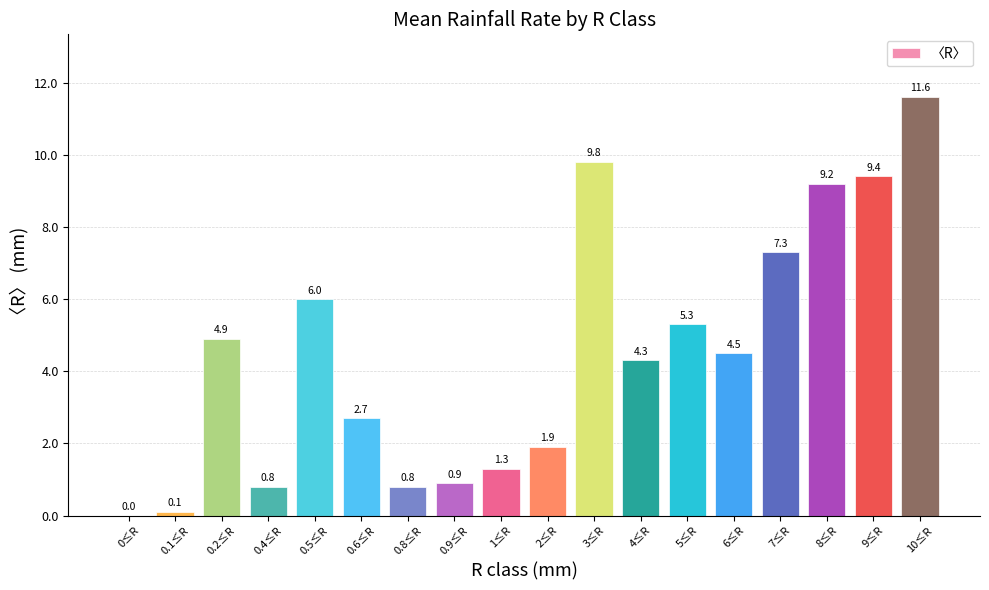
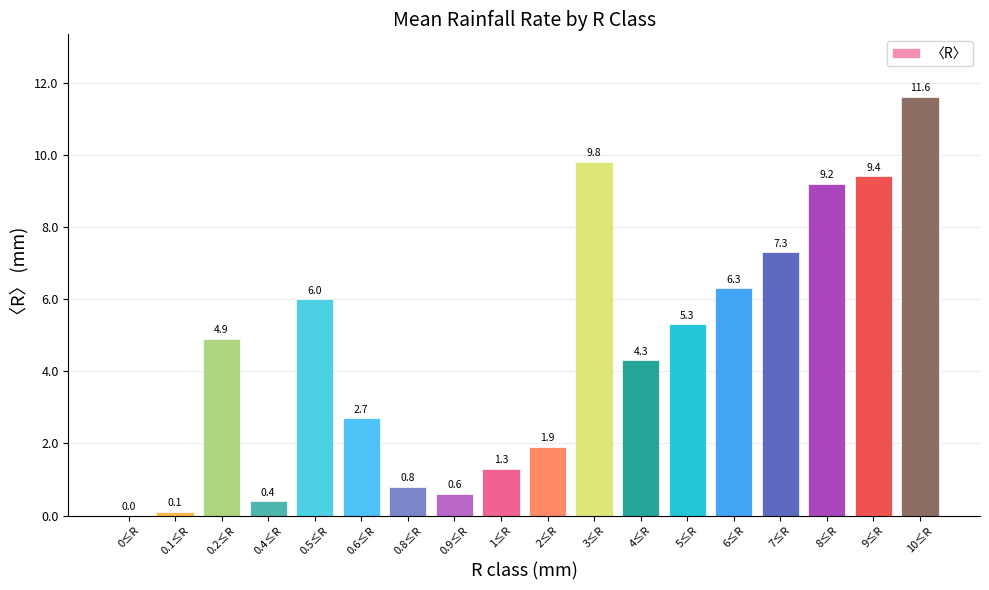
0.4≤R: 0.8 -> 0.4
0.9≤R: 0.9 -> 0.6
6≤R: 4.5 -> 6.3
